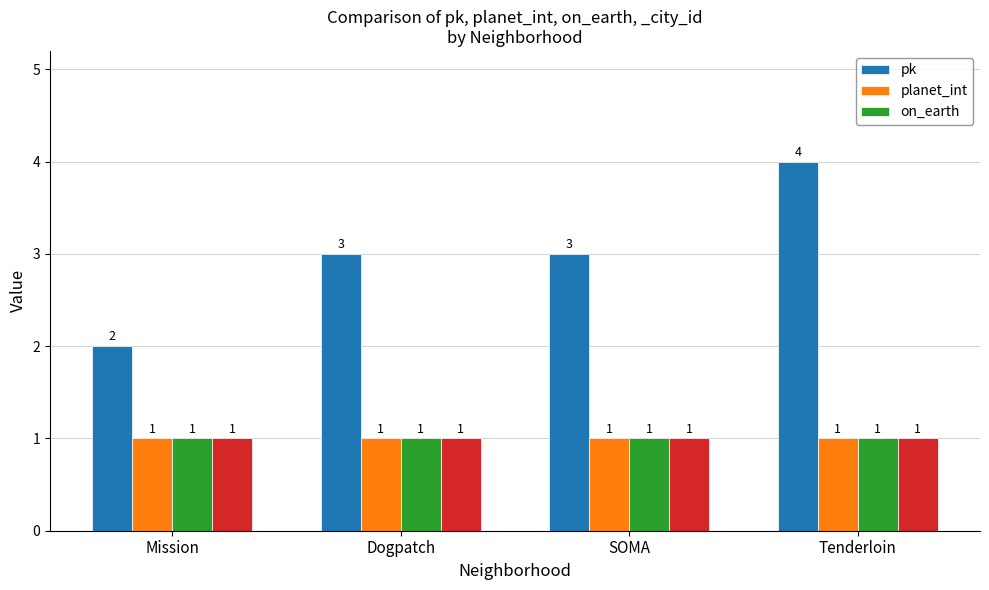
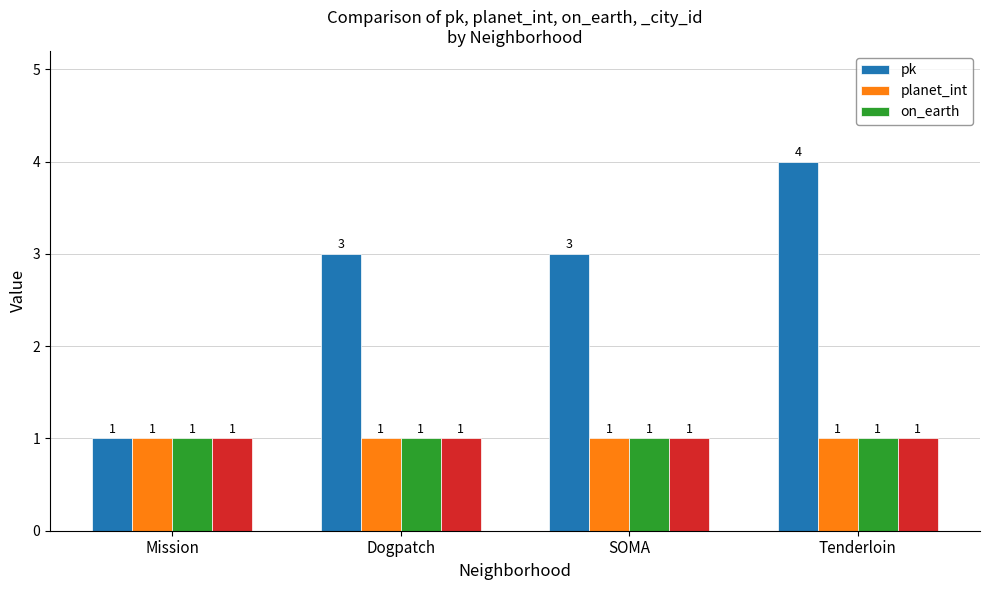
pk, Mission: 2 -> 1
